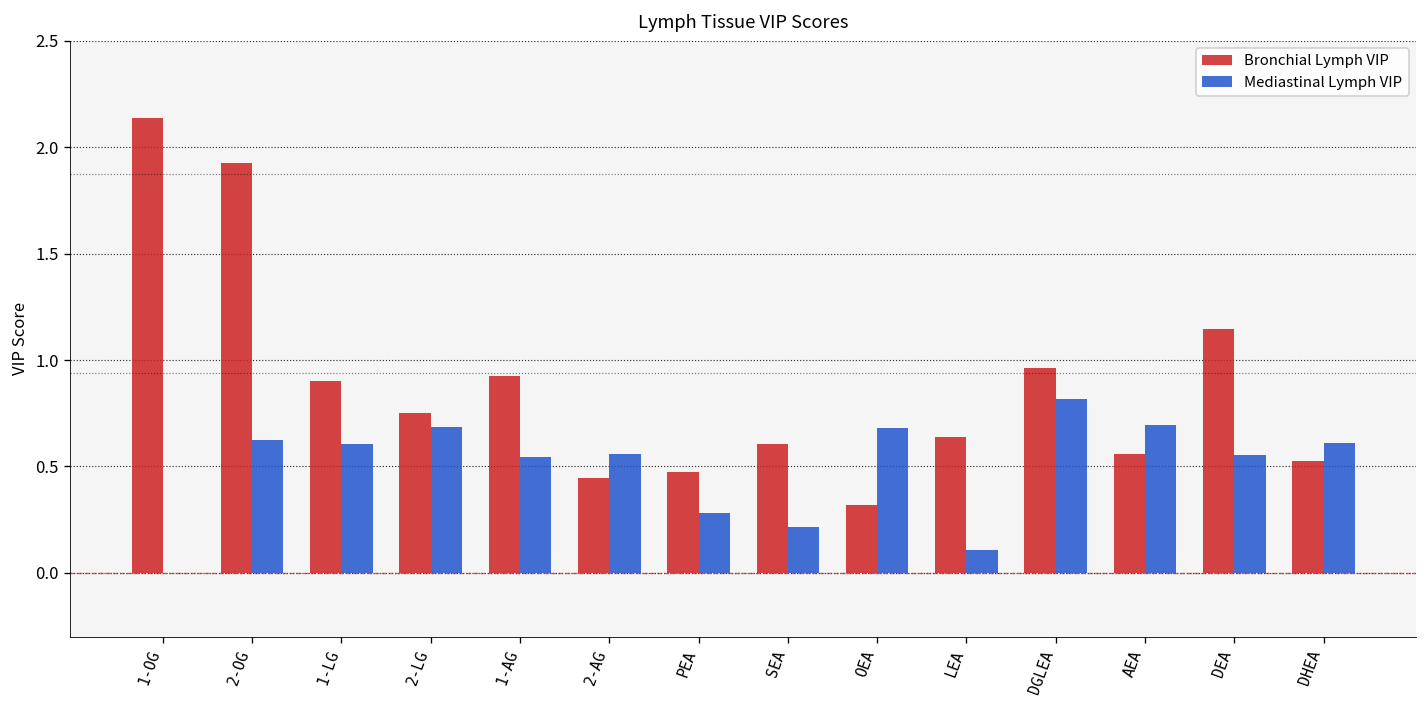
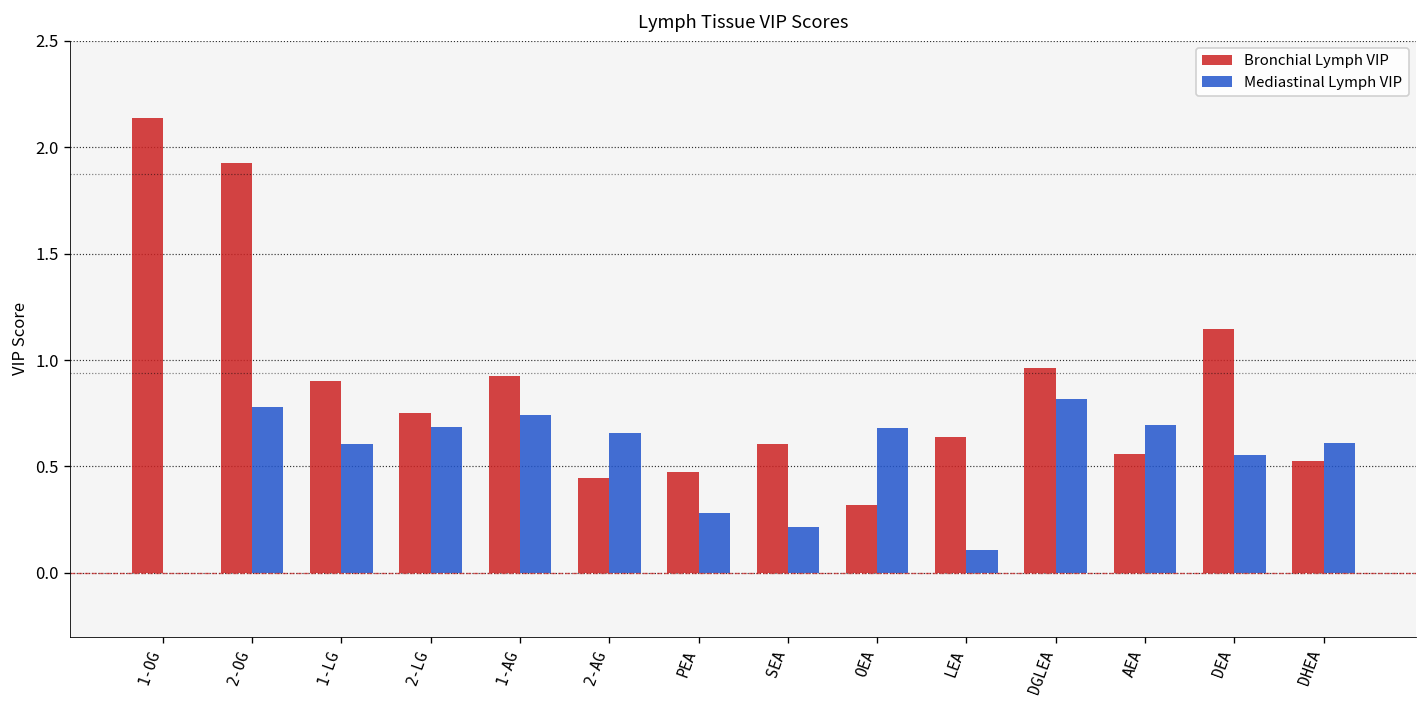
Mediastinal Lymph VIP, 2-OG: 0.63 -> 0.78
Mediastinal Lymph VIP, 1-AG: 0.55 -> 0.74
Mediastinal Lymph VIP, 2-AG: 0.56 -> 0.66
